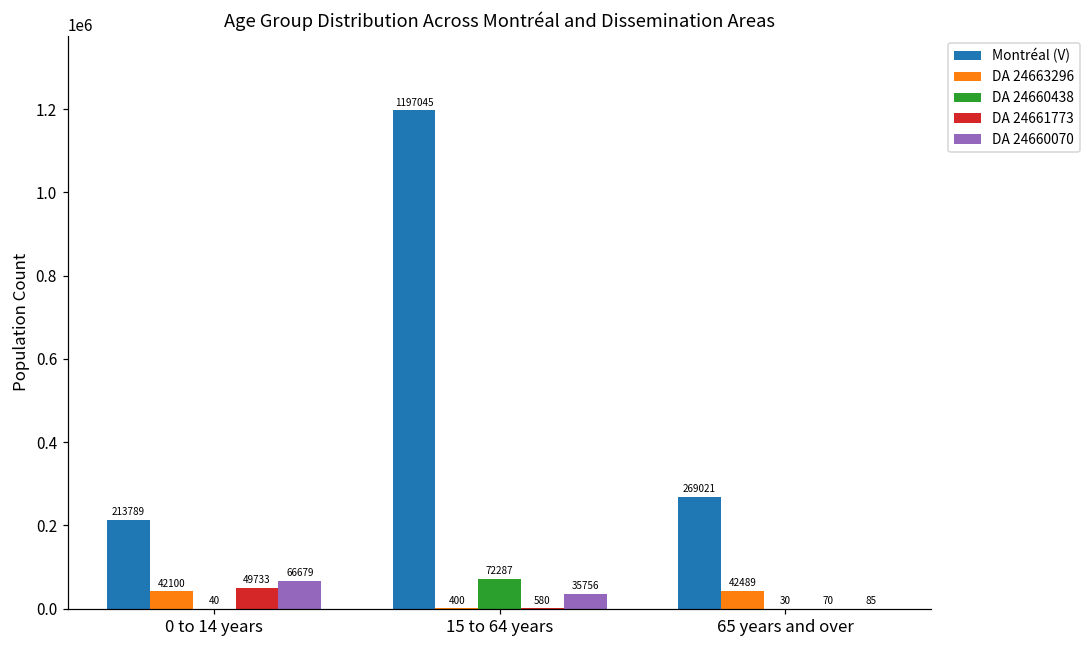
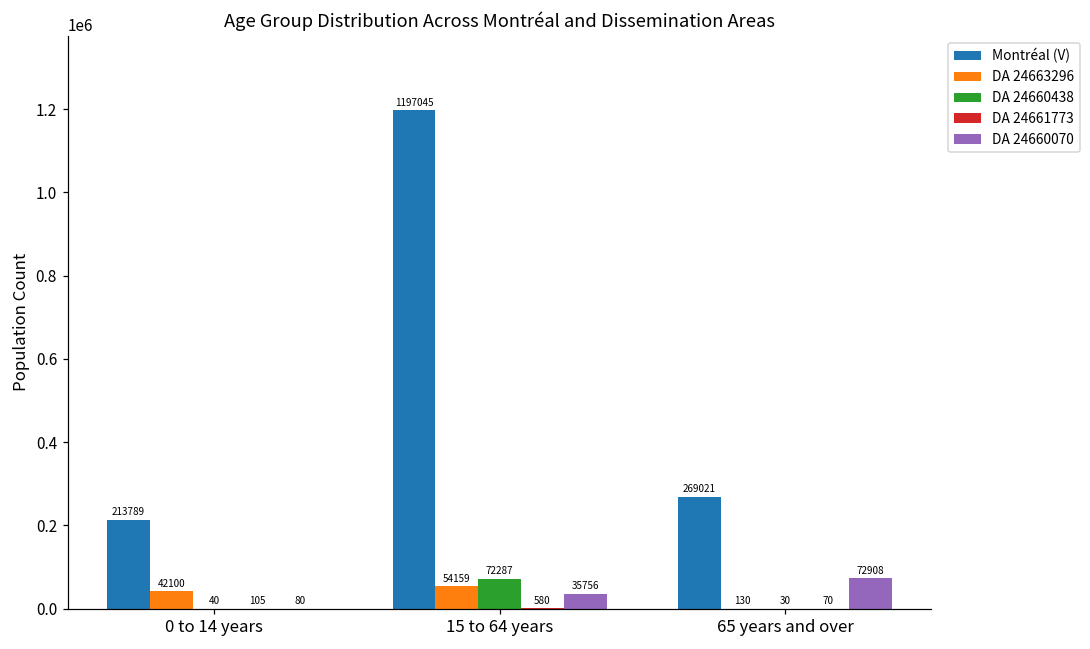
DA 24661773, 0 to 14 years: 49733 -> 105
DA 24660070, 0 to 14 years: 66679 -> 80
DA 24663296, 15 to 64 years: 400 -> 54159
DA 24663296, 65 years and over: 42489 -> 130
DA 24660070, 65 years and over: 85 -> 72908
